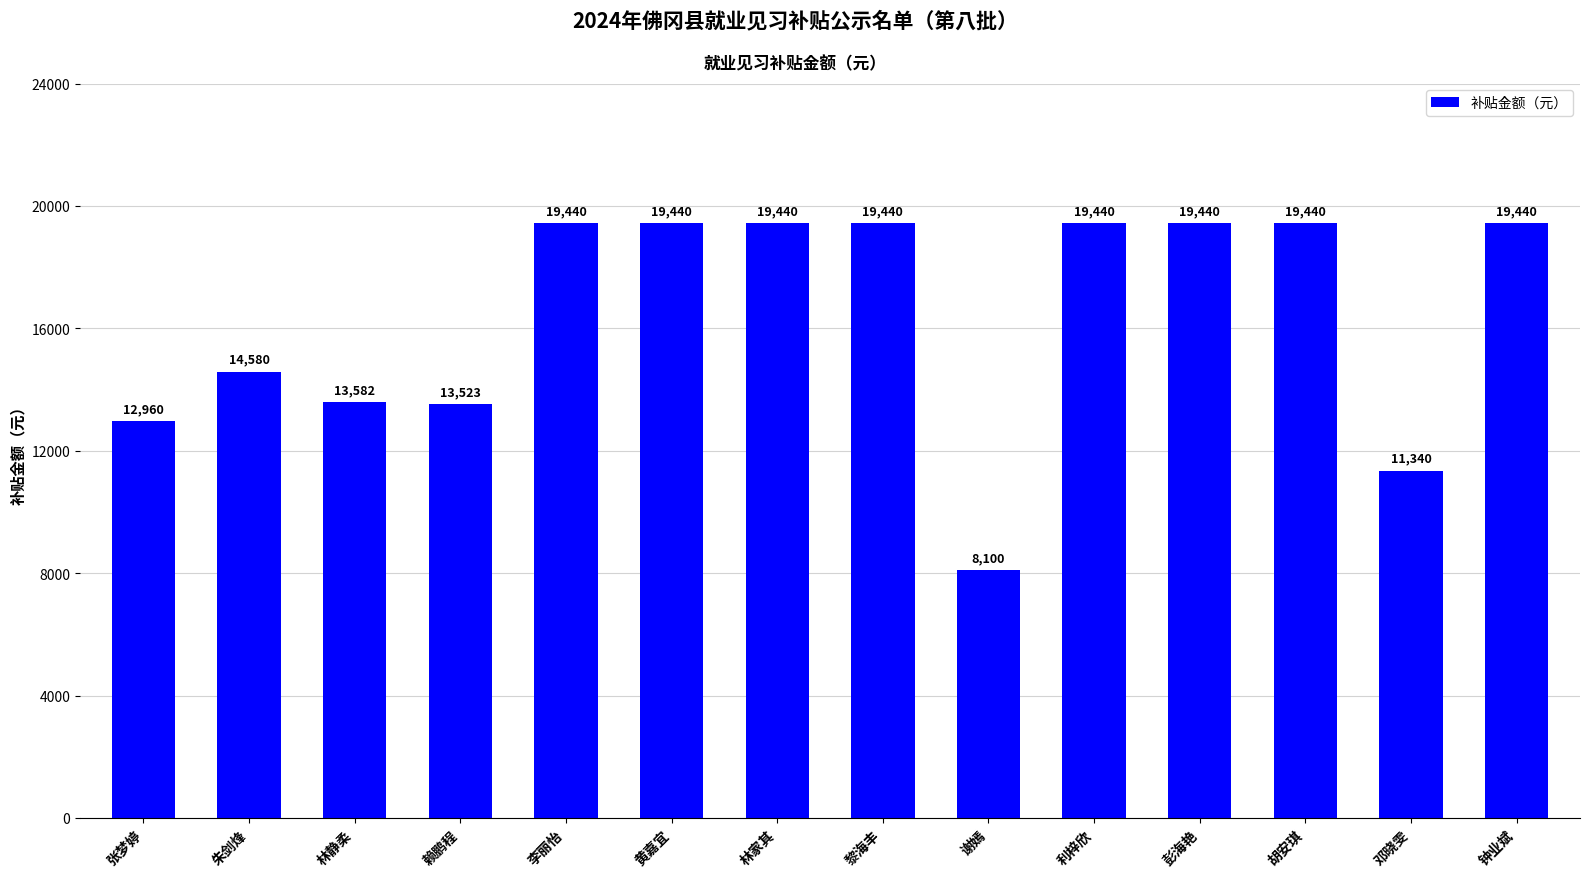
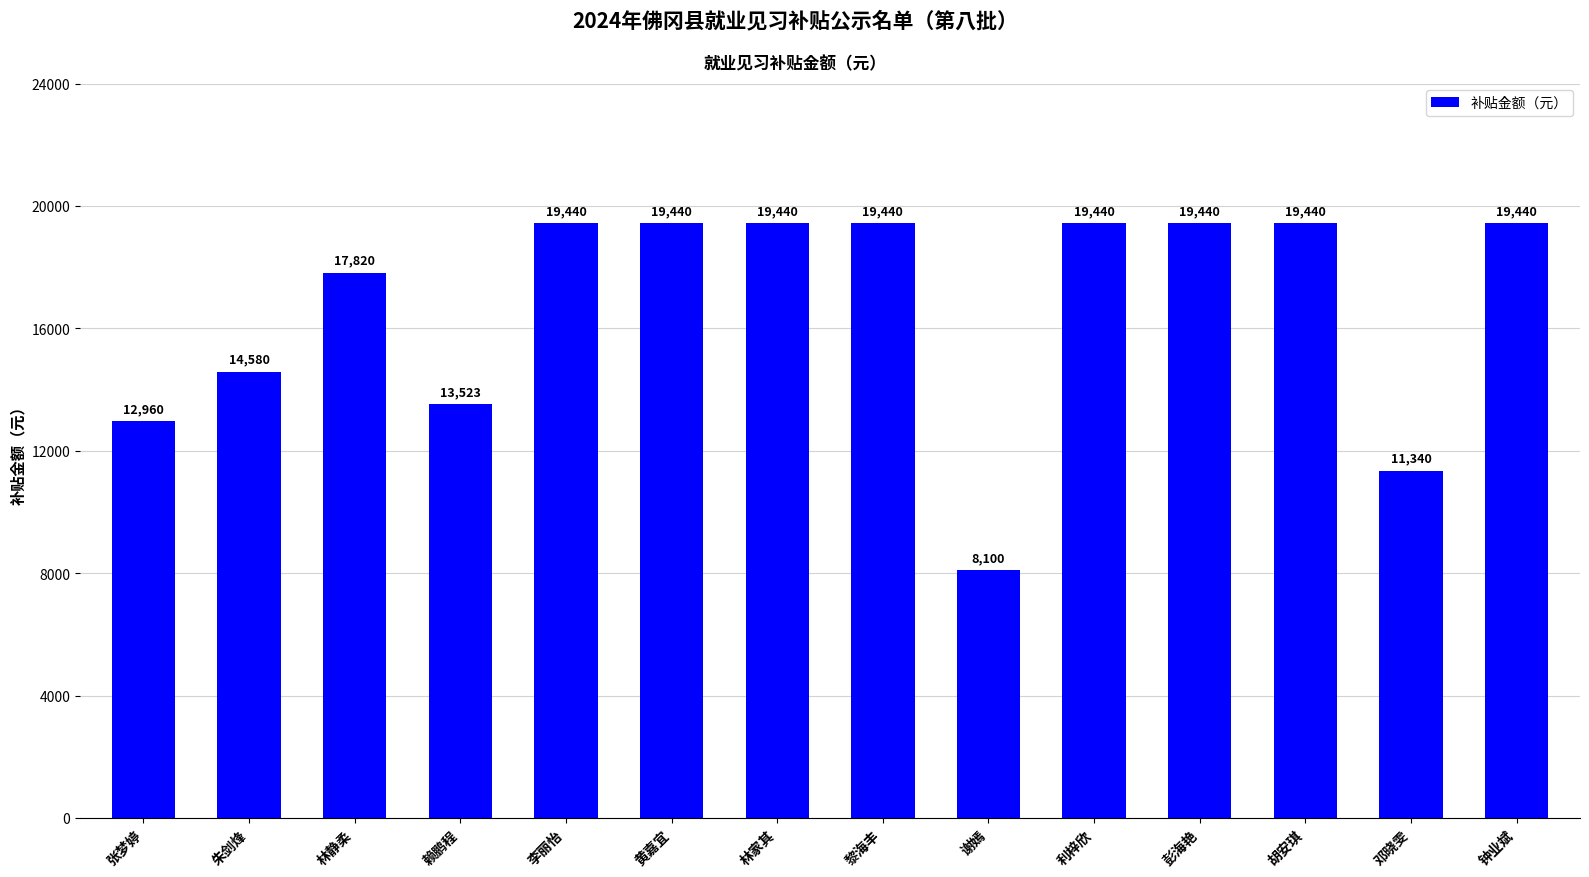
林静柔: 13,582 -> 17,820
